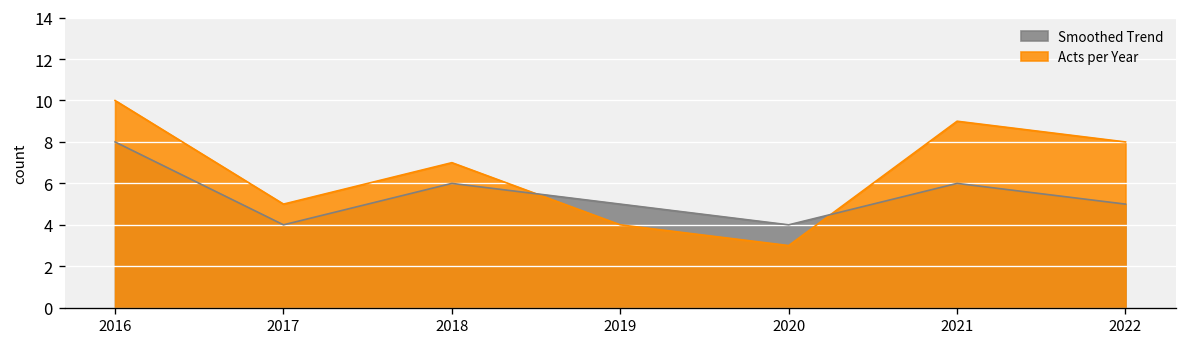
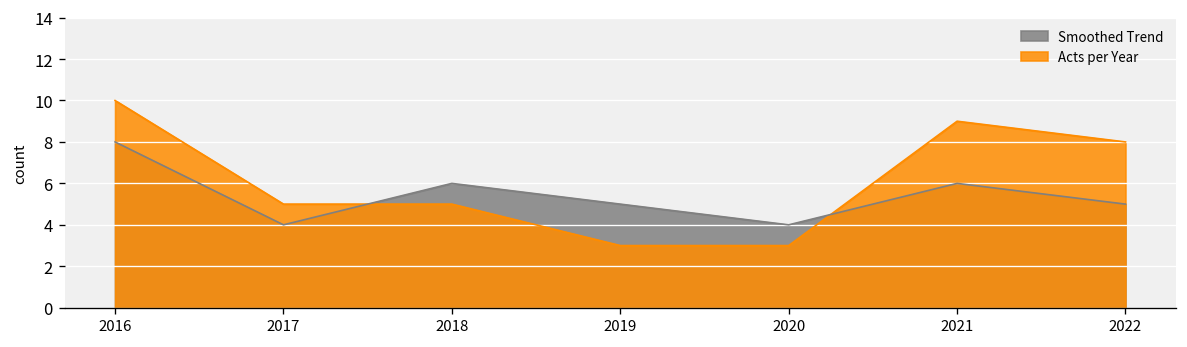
Acts per Year, 2018: 7 -> 5
Acts per Year, 2019: 4 -> 3
